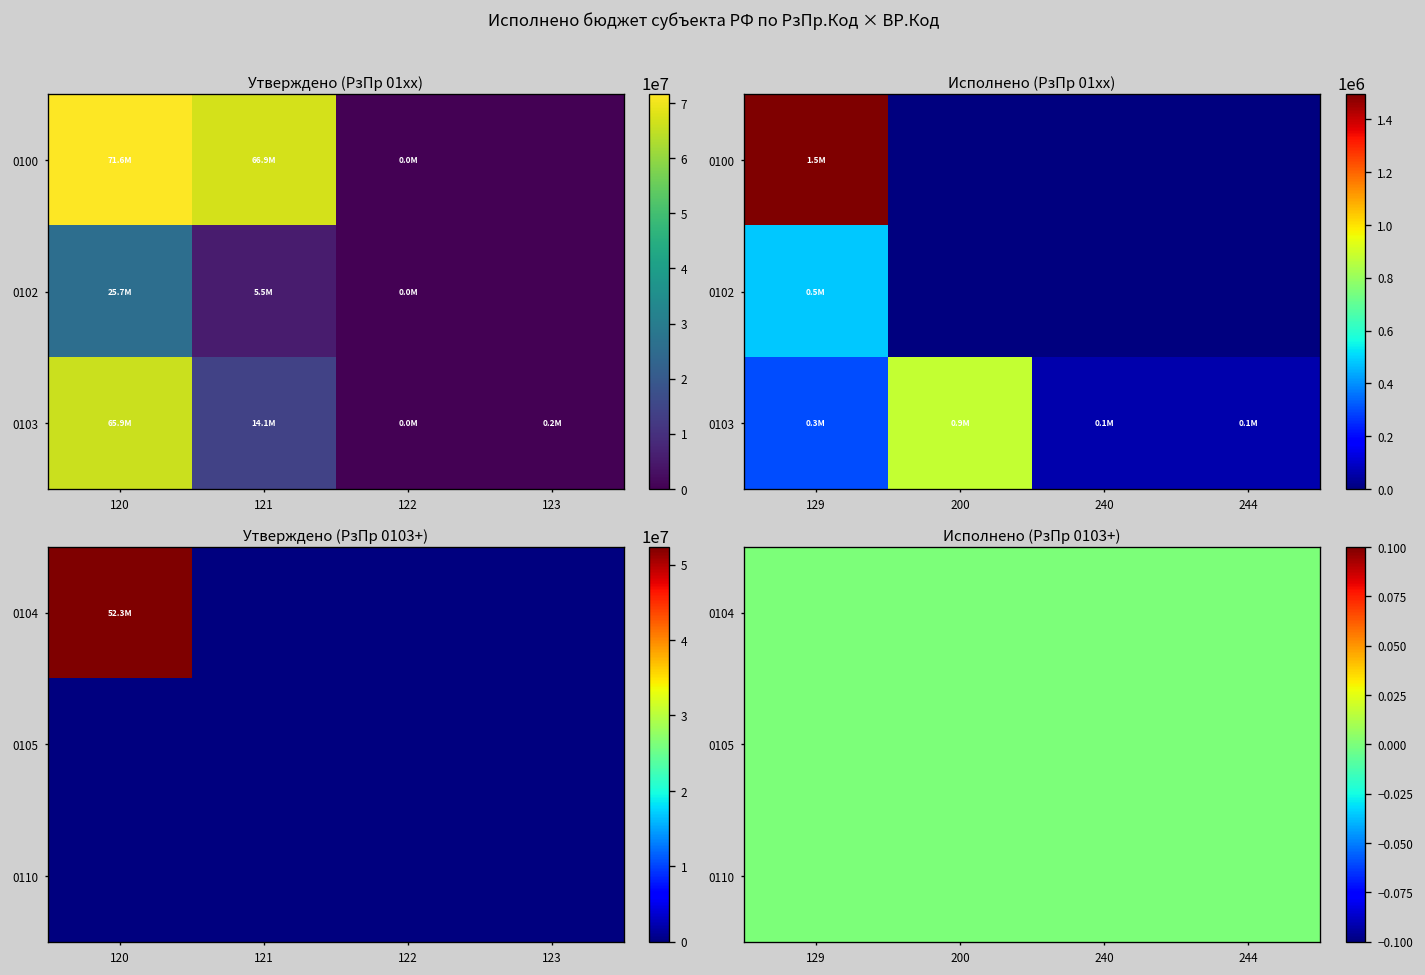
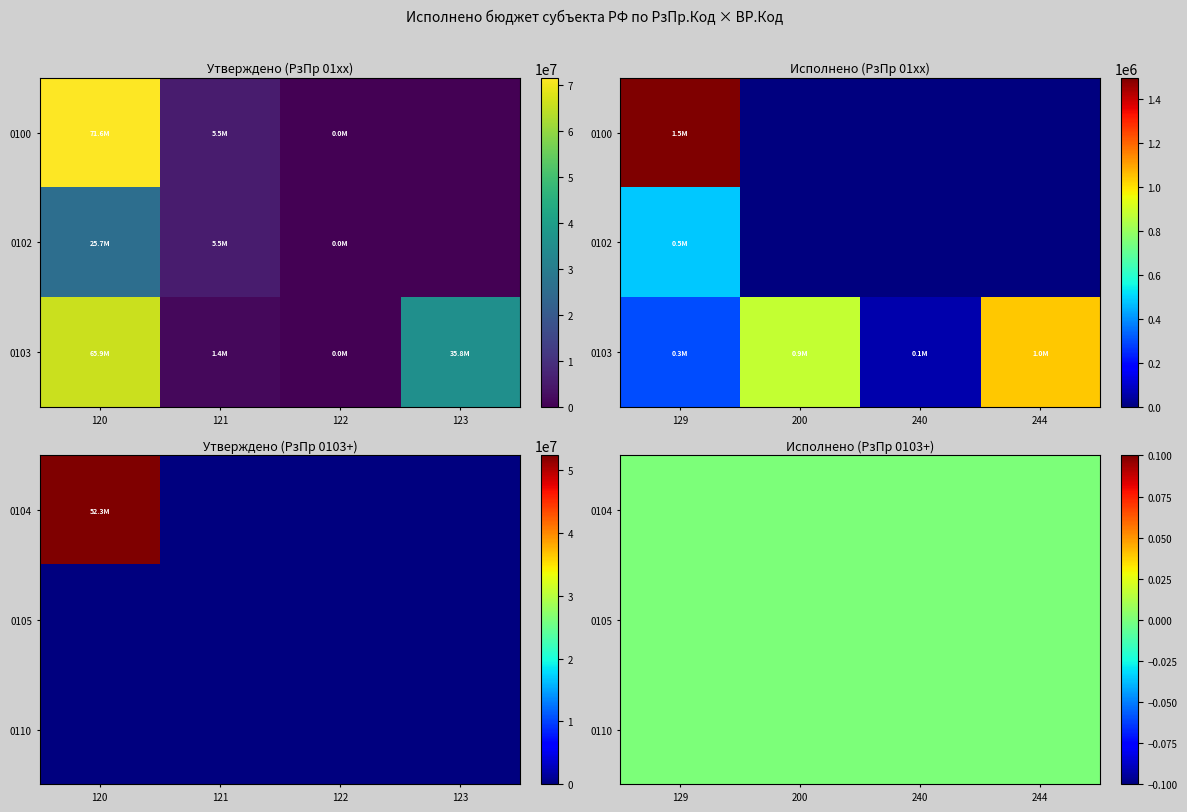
Утверждено (РзПр 01xx), 0100, 121: 66.9M -> 5.5M
Утверждено (РзПр 01xx), 0103, 121: 14.1M -> 1.4M
Утверждено (РзПр 01xx), 0103, 123: 0.2M -> 35.8M
Исполнено (РзПр 01xx), 0103, 244: 0.1M -> 1.0M
